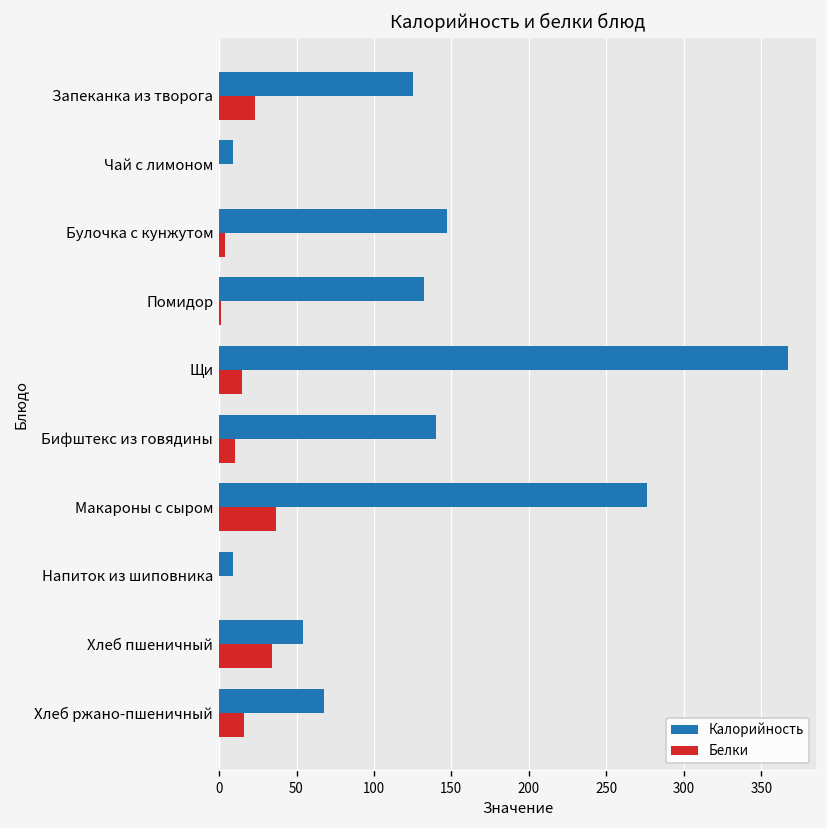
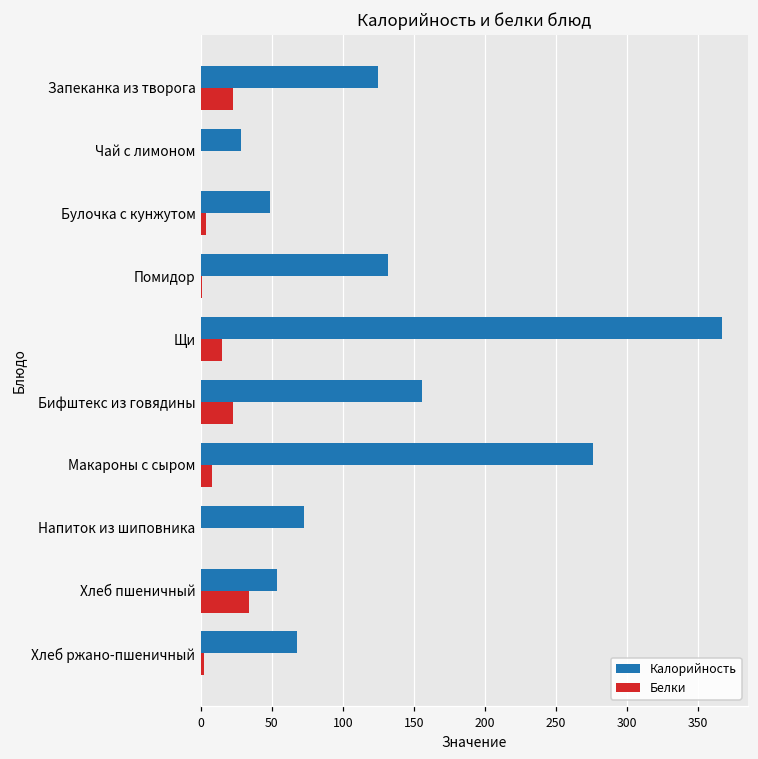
Калорийность, Чай с лимоном: 9 -> 28
Калорийность, Булочка с кунжутом: 147 -> 49
Калорийность, Бифштекс из говядины: 140 -> 156
Белки, Бифштекс из говядины: 10 -> 23
Белки, Макароны с сыром: 37 -> 8
Калорийность, Напиток из шиповника: 9 -> 73
Белки, Хлеб ржано-пшеничный: 16 -> 2
